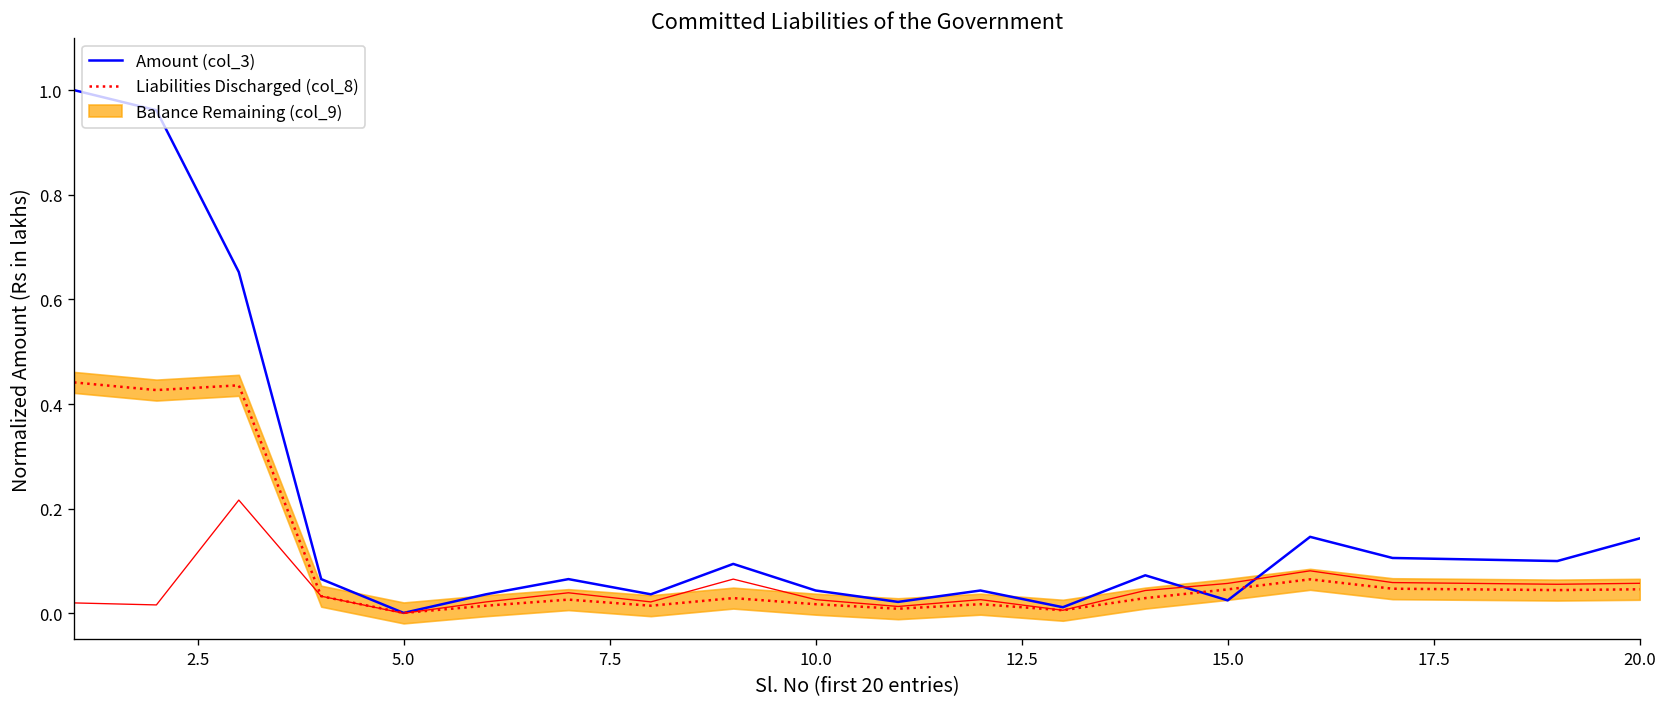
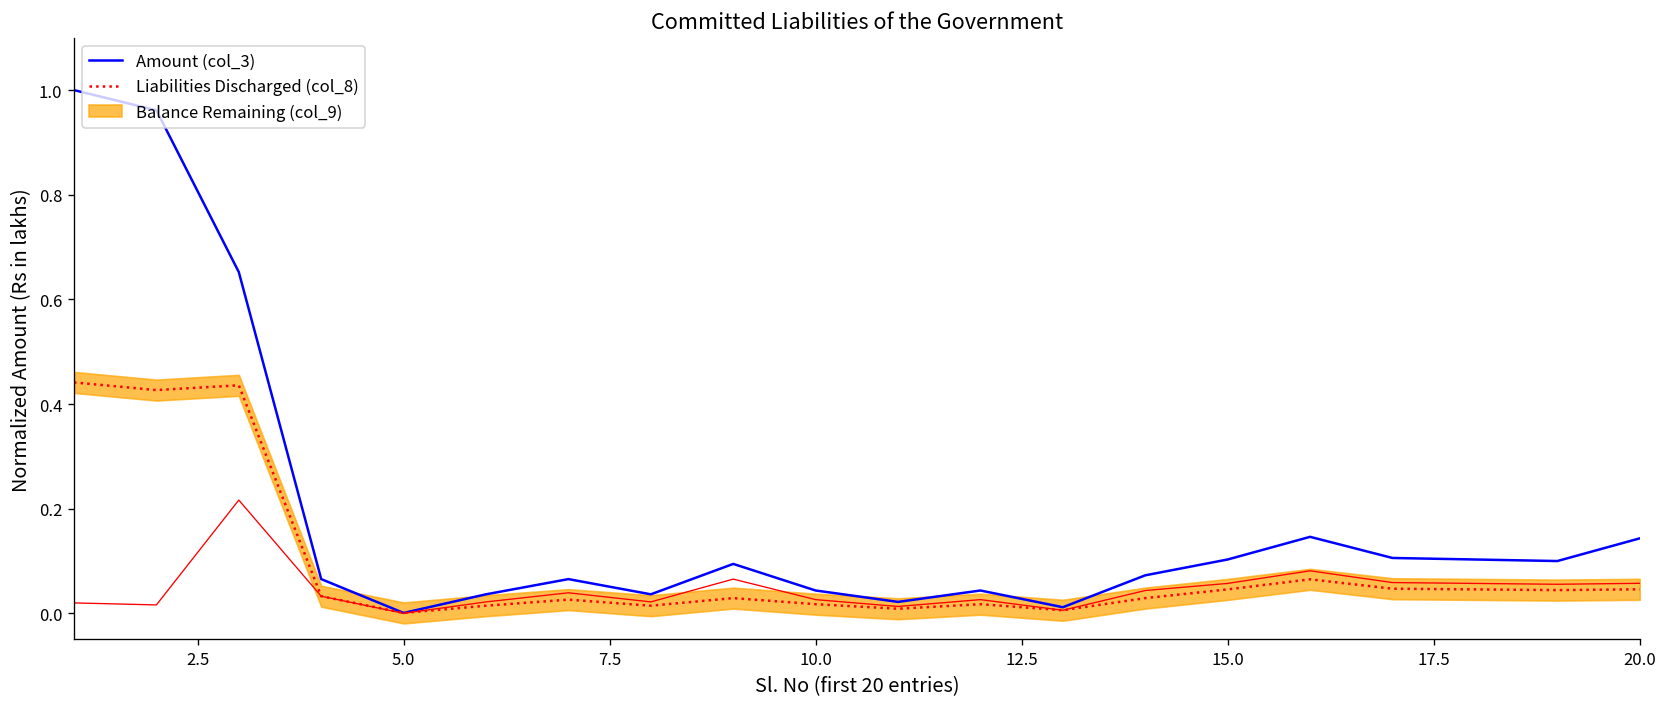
Amount (col_3), 15.0: 0.02 -> 0.10
